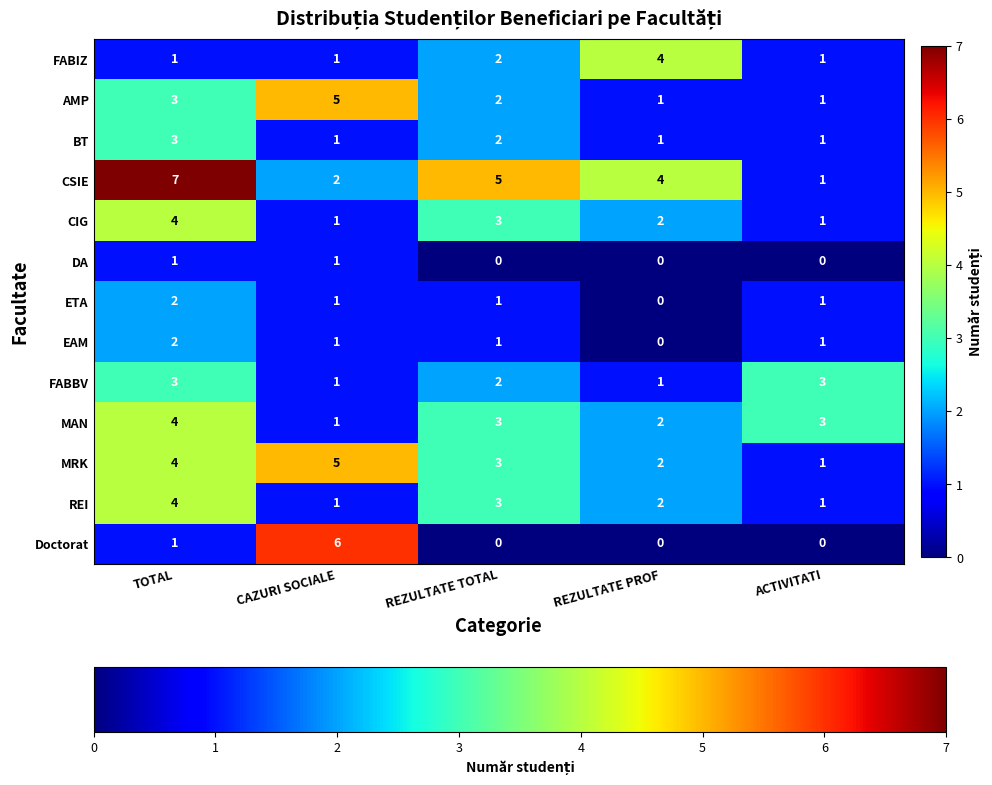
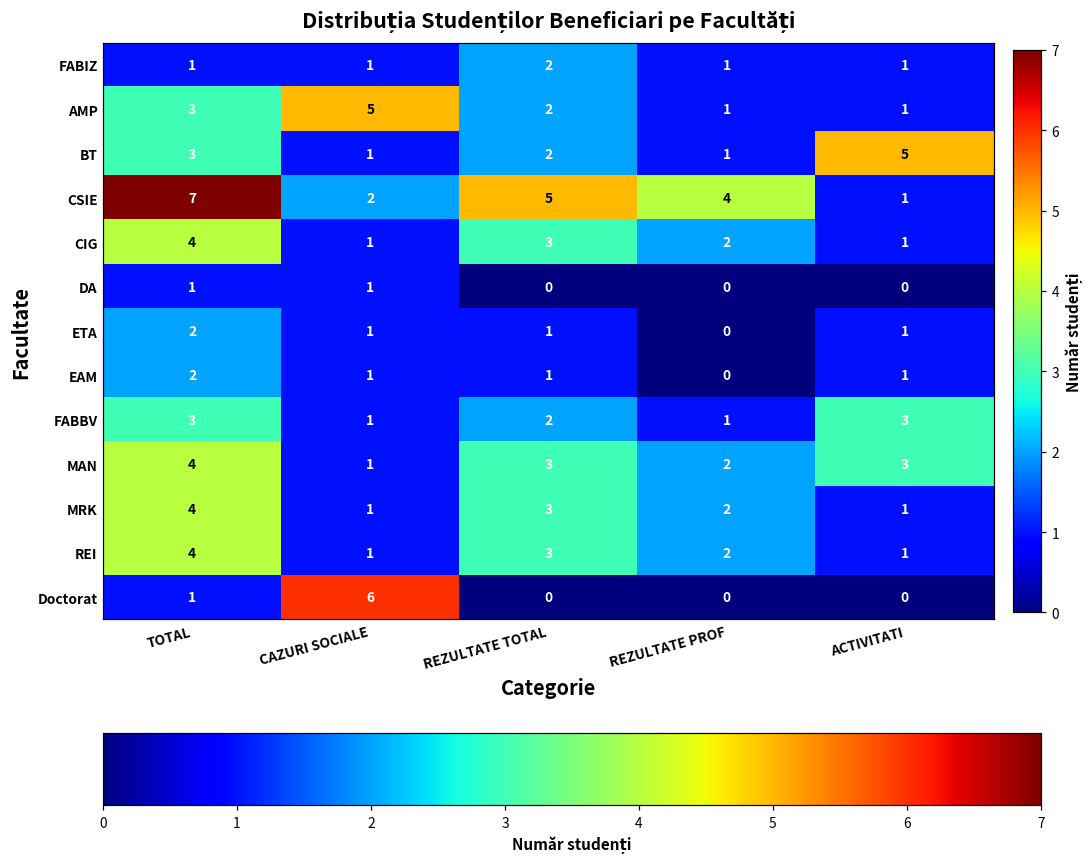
FABIZ, REZULTATE PROF: 4 -> 1
BT, ACTIVITATI: 1 -> 5
MRK, CAZURI SOCIALE: 5 -> 1
